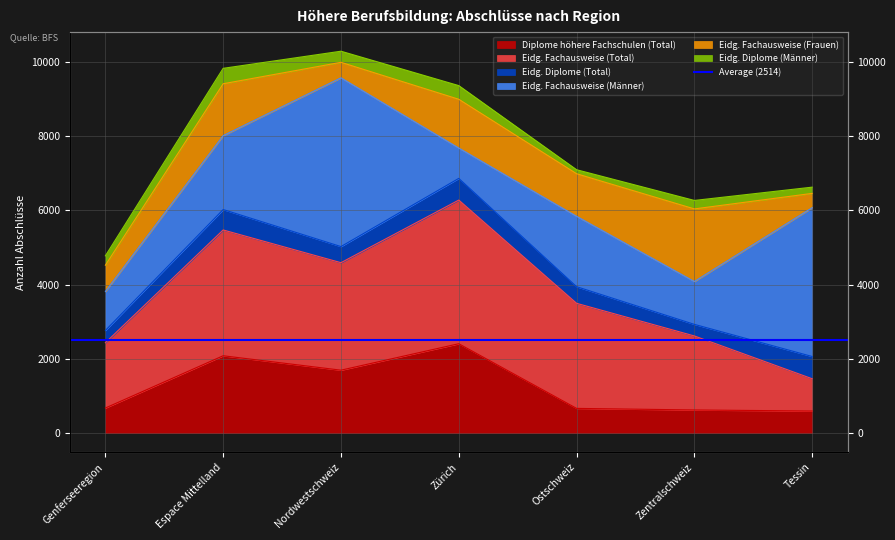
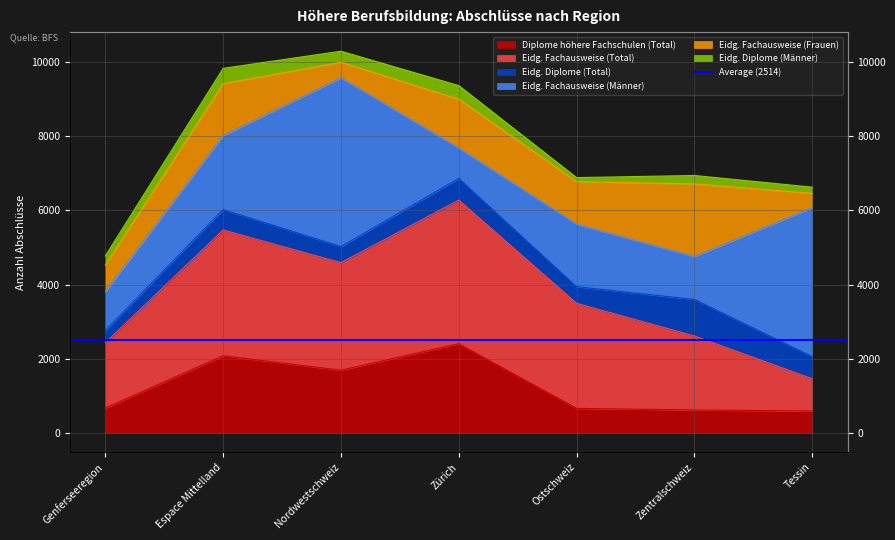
Eidg. Fachausweise (Männer), Ostschweiz: 1900 -> 1700
Eidg. Diplome (Total), Zentralschweiz: 300 -> 1000
